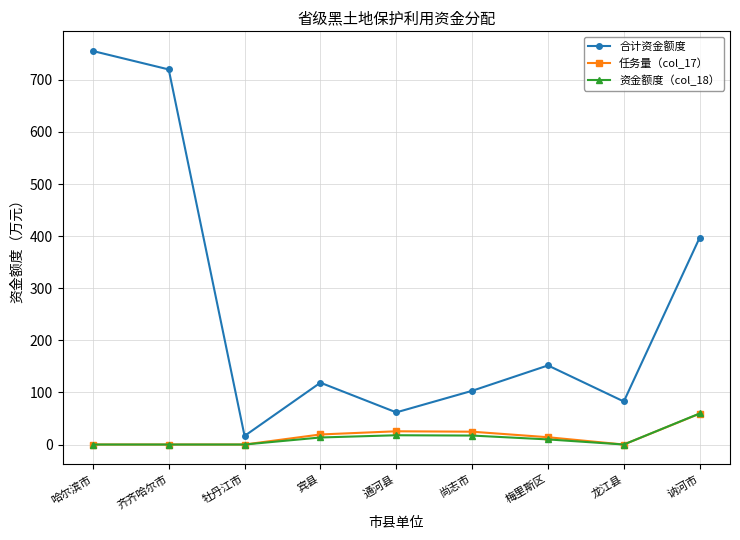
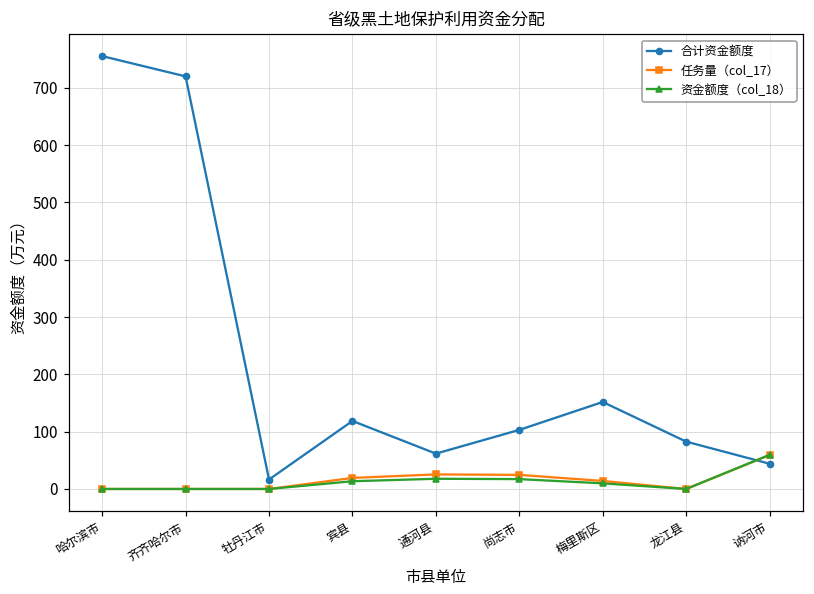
合计资金额度, 讷河市: 400 -> 40
